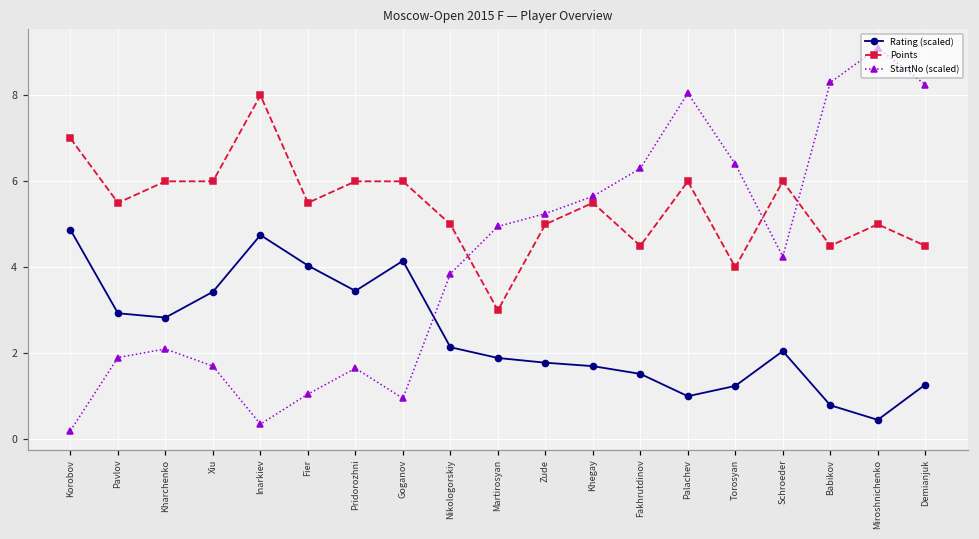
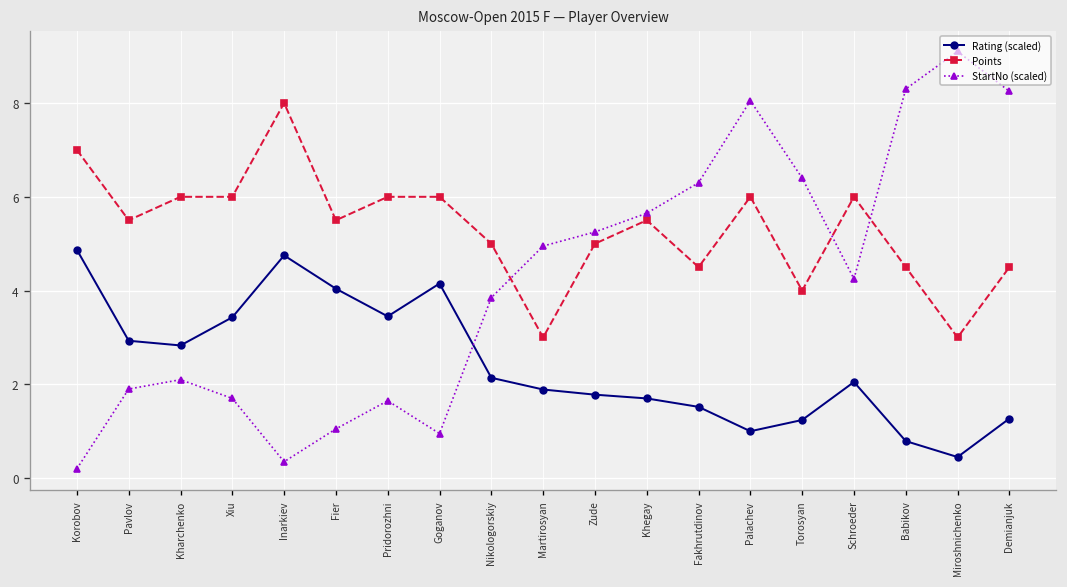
Points, Miroshnichenko: 5 -> 3
